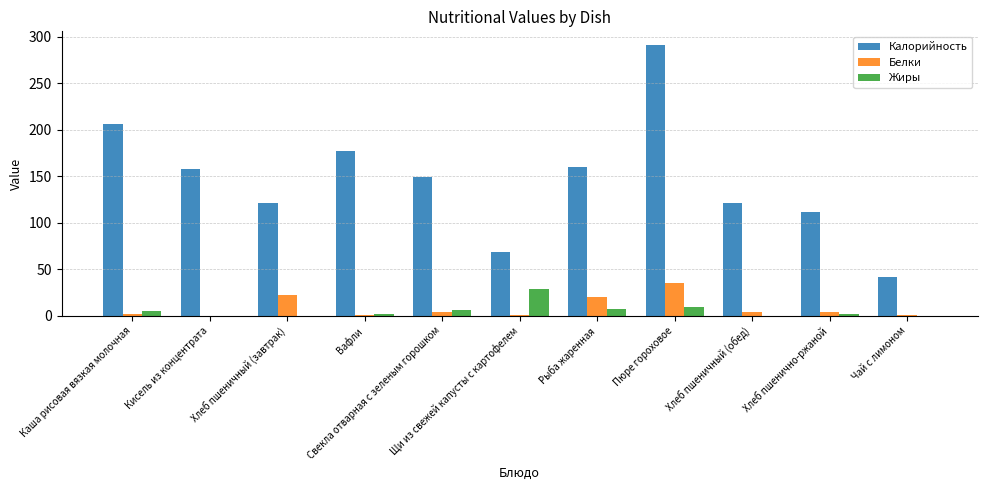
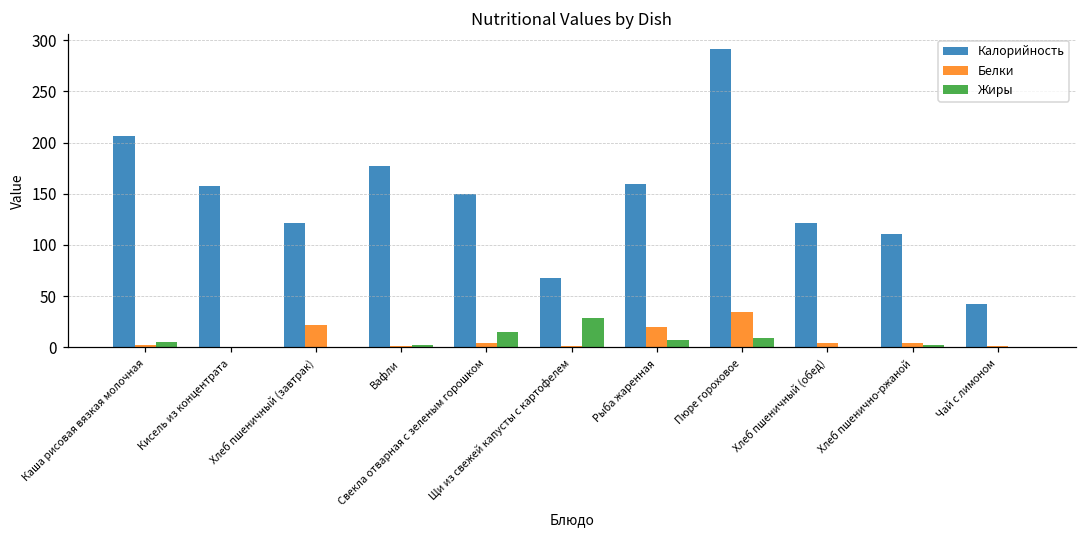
Жиры, Свекла отварная с зеленым горошком: 10 -> 20
